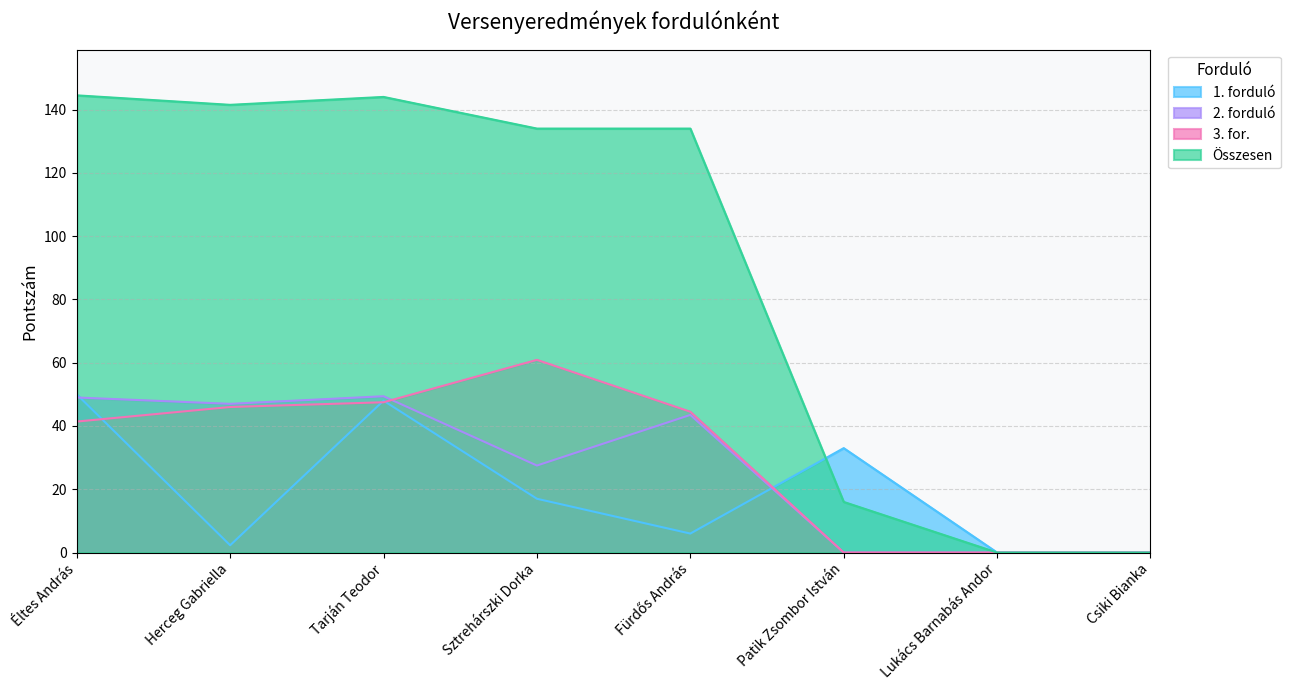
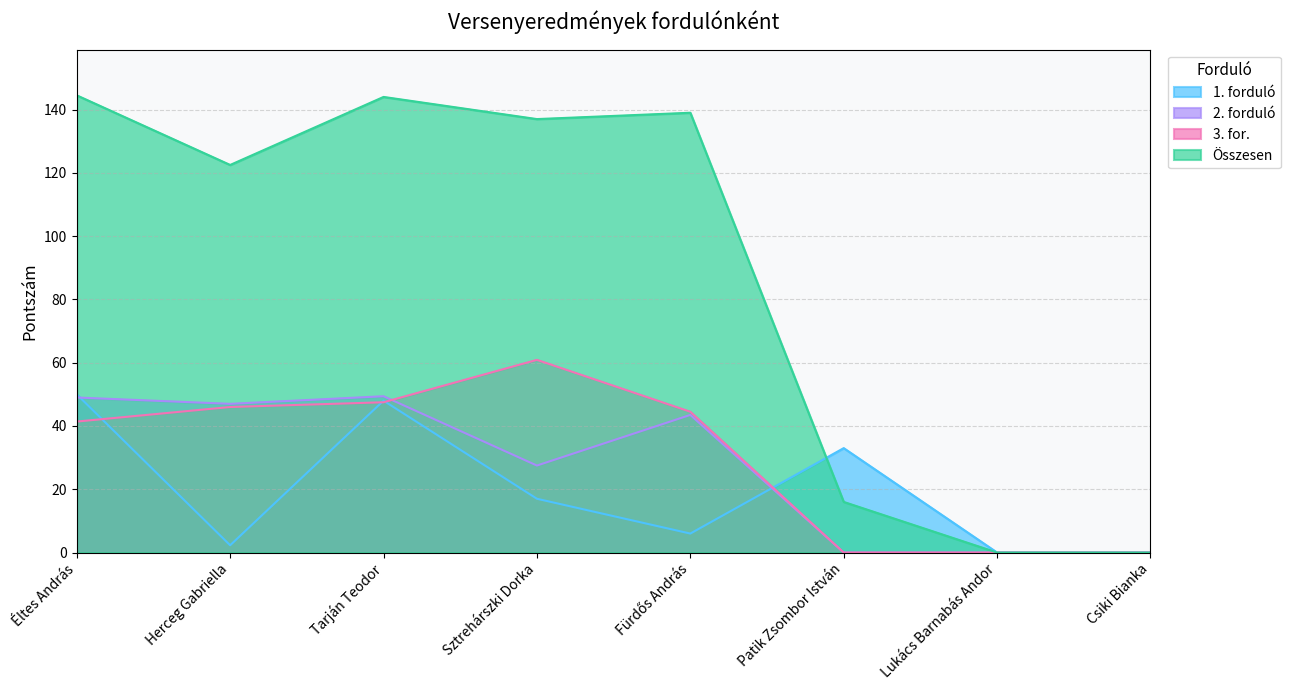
Összesen, Herceg Gabriella: 142 -> 123
Összesen, Sztrehárszki Dorka: 134 -> 137
Összesen, Fürdős András: 134 -> 139
